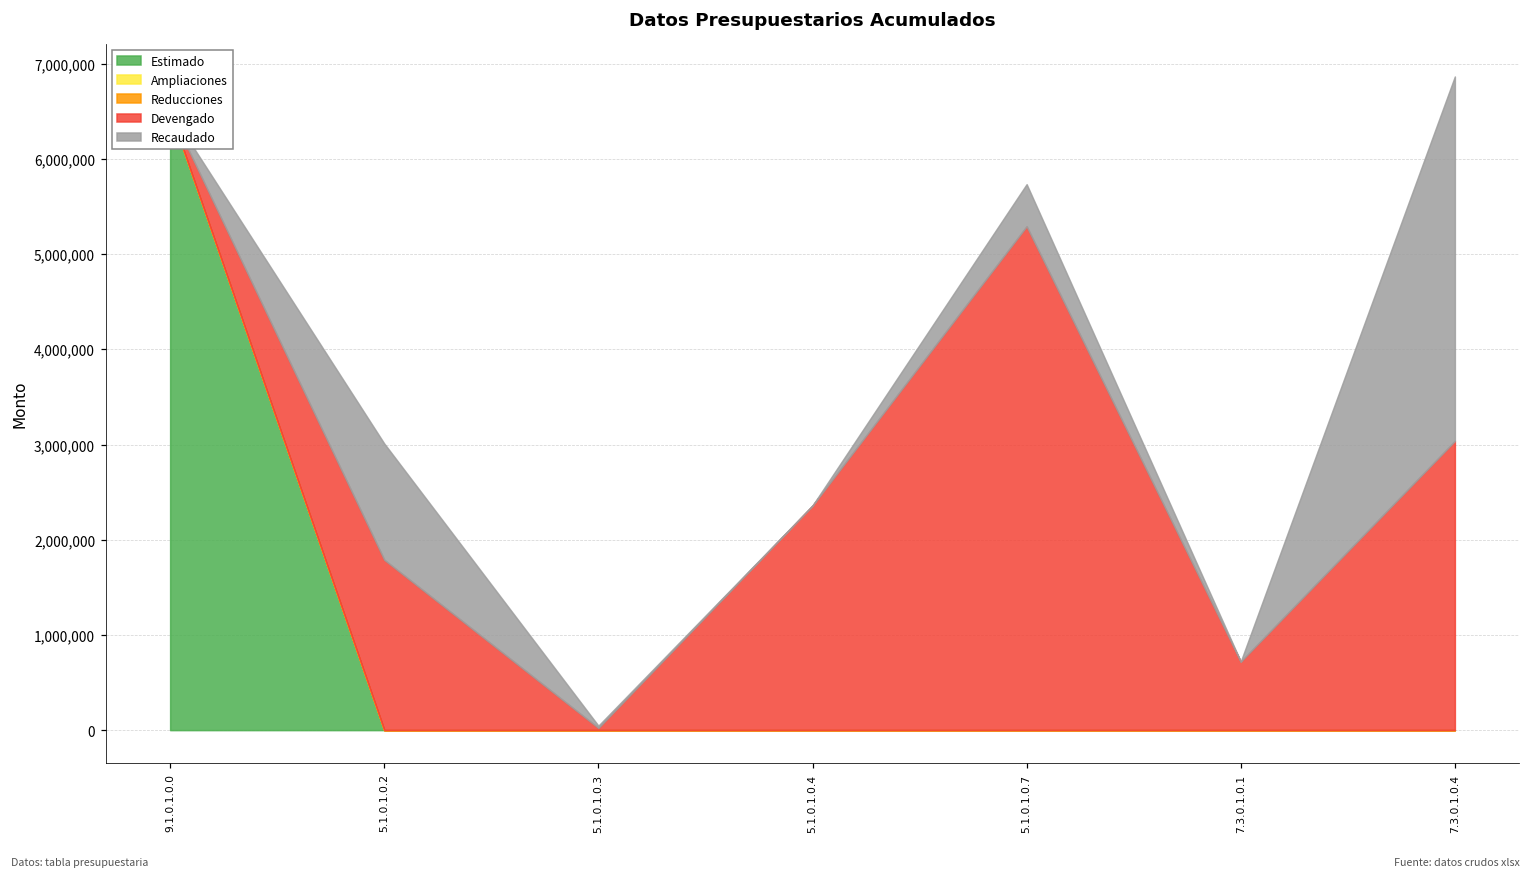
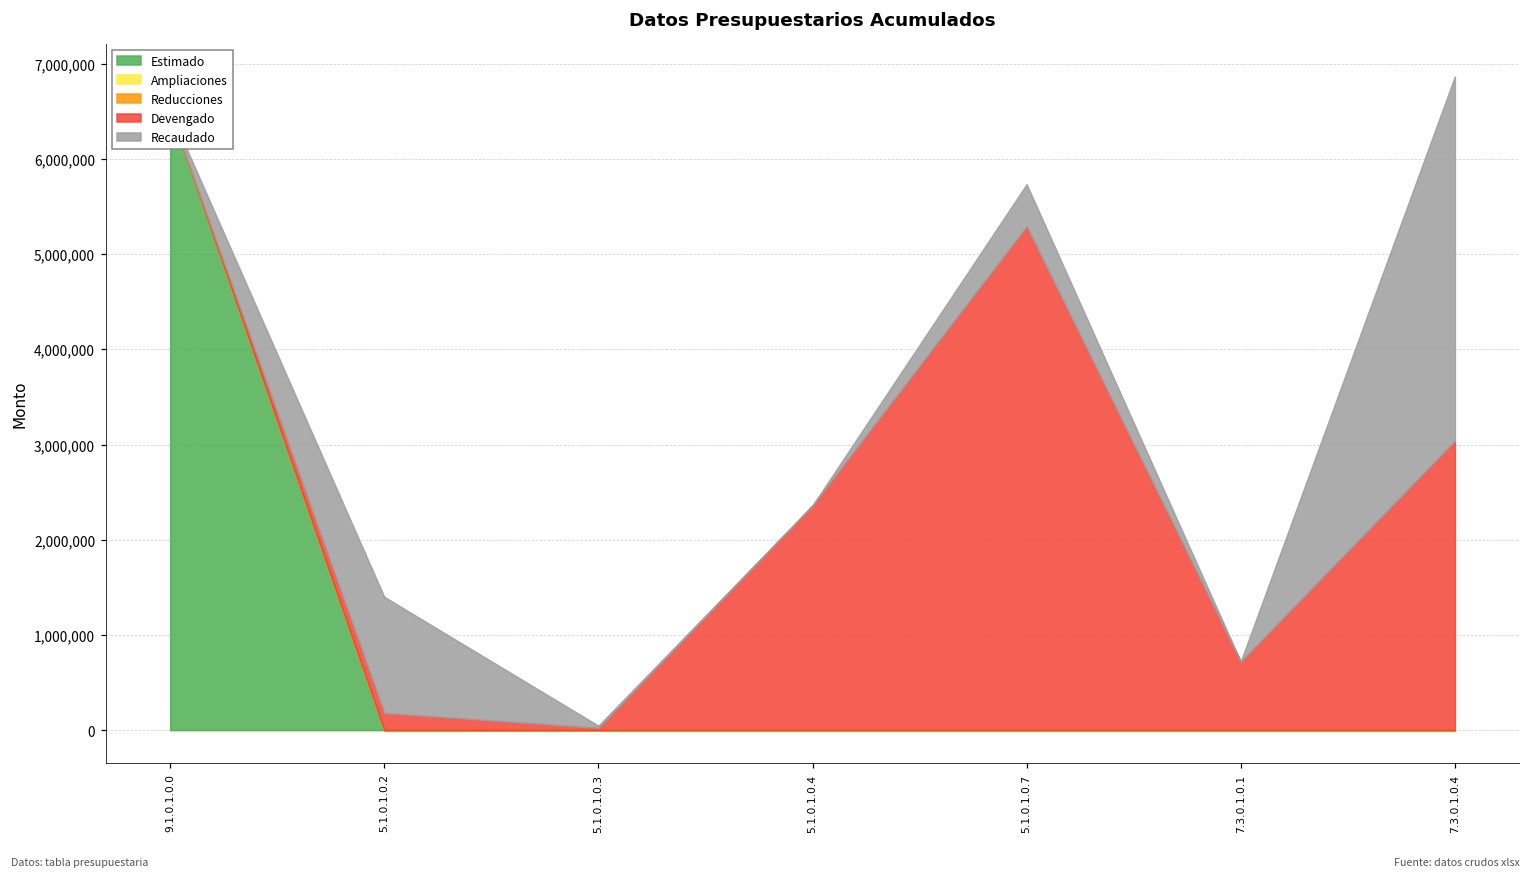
Devengado, 5.1.0.1.0.2: 1,800,000 -> 200,000
